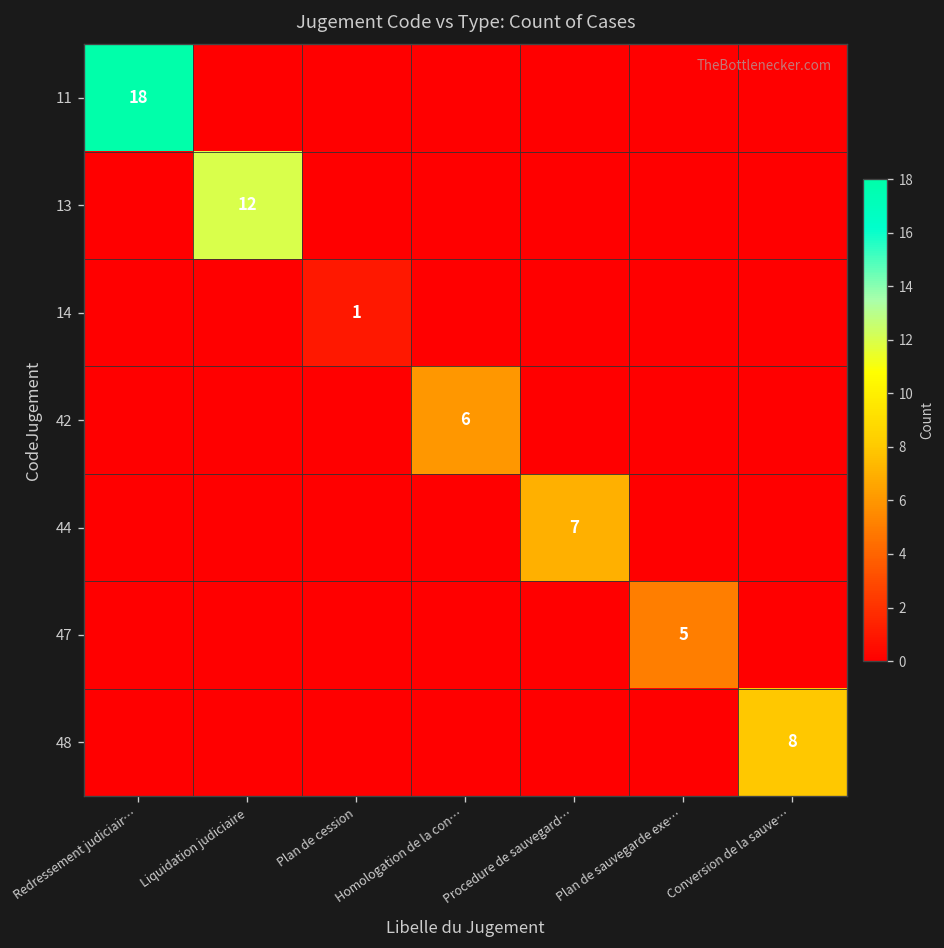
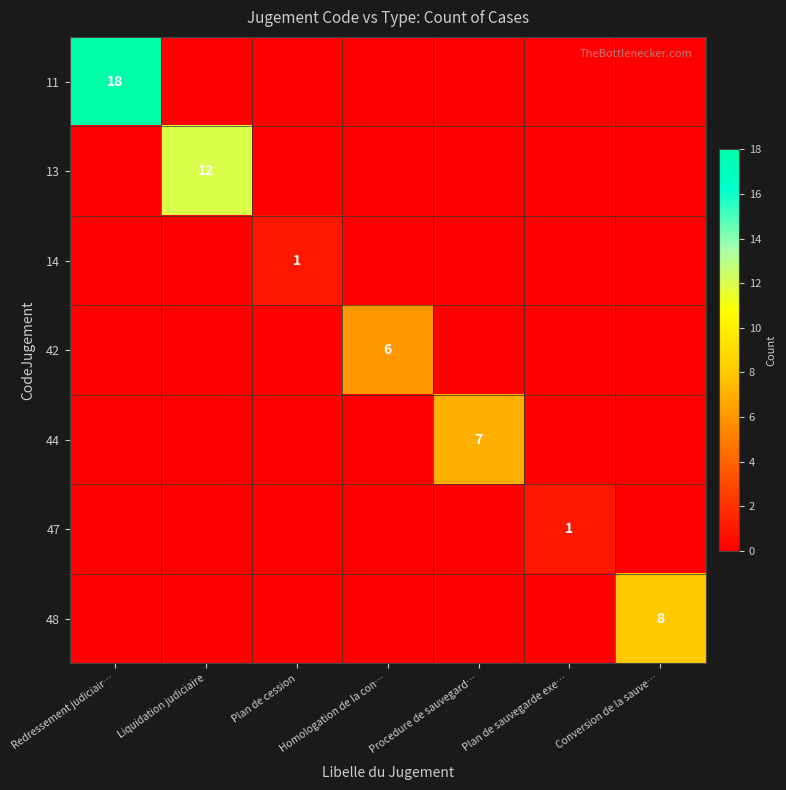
47, Plan de sauvegarde exe…: 5 -> 1
